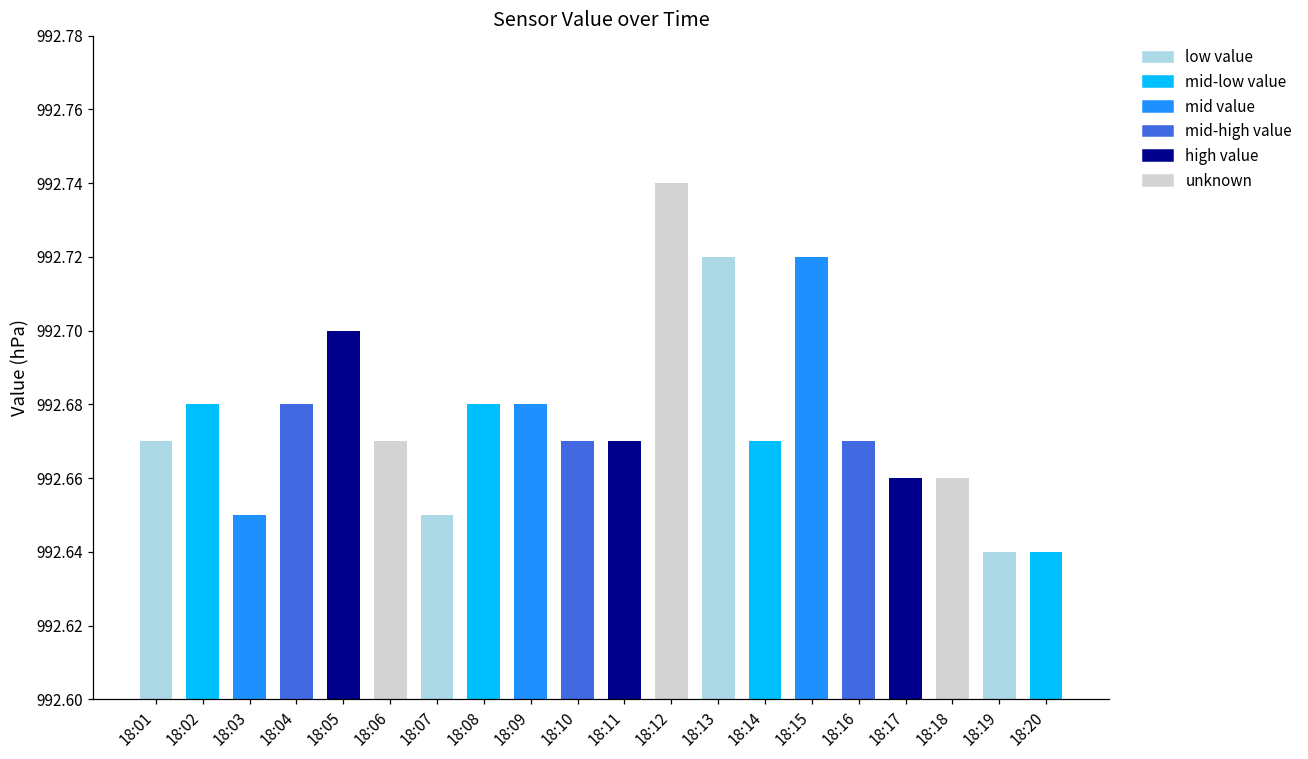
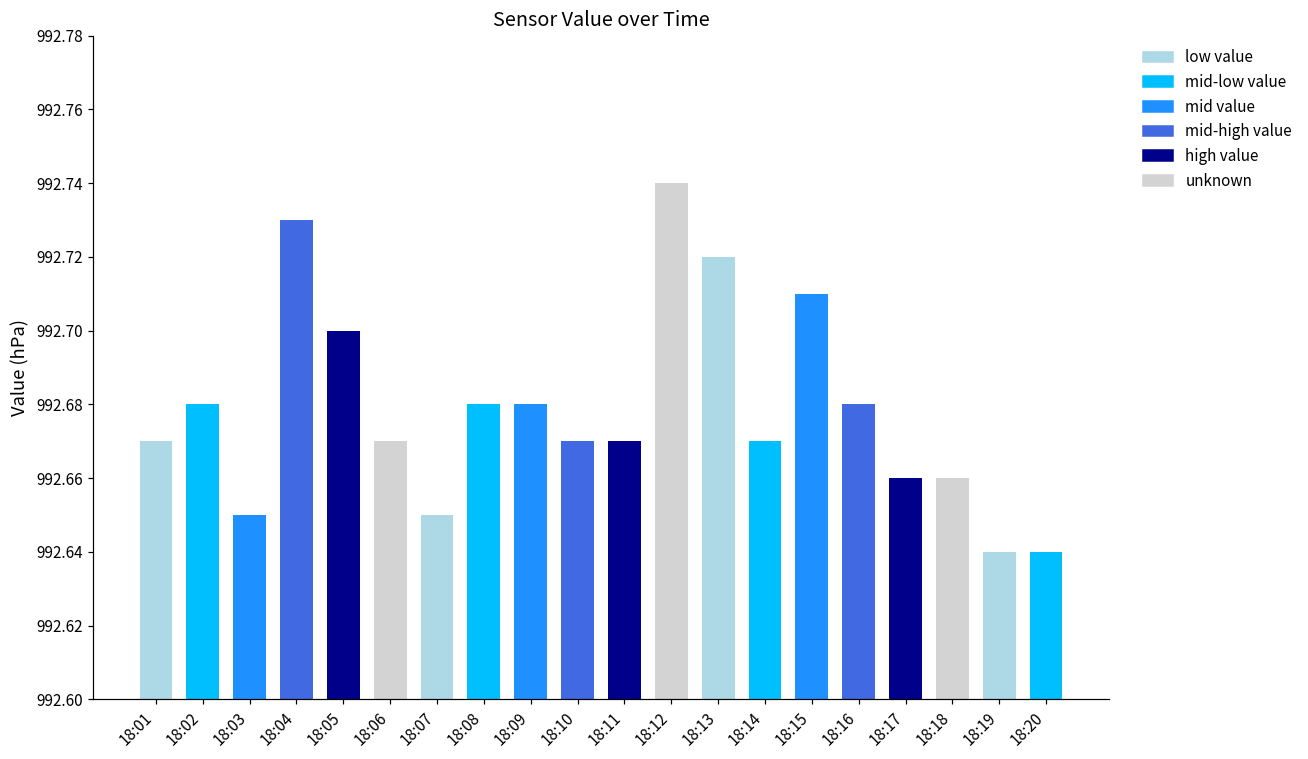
18:04: 992.68 -> 992.73
18:15: 992.72 -> 992.71
18:16: 992.67 -> 992.68
